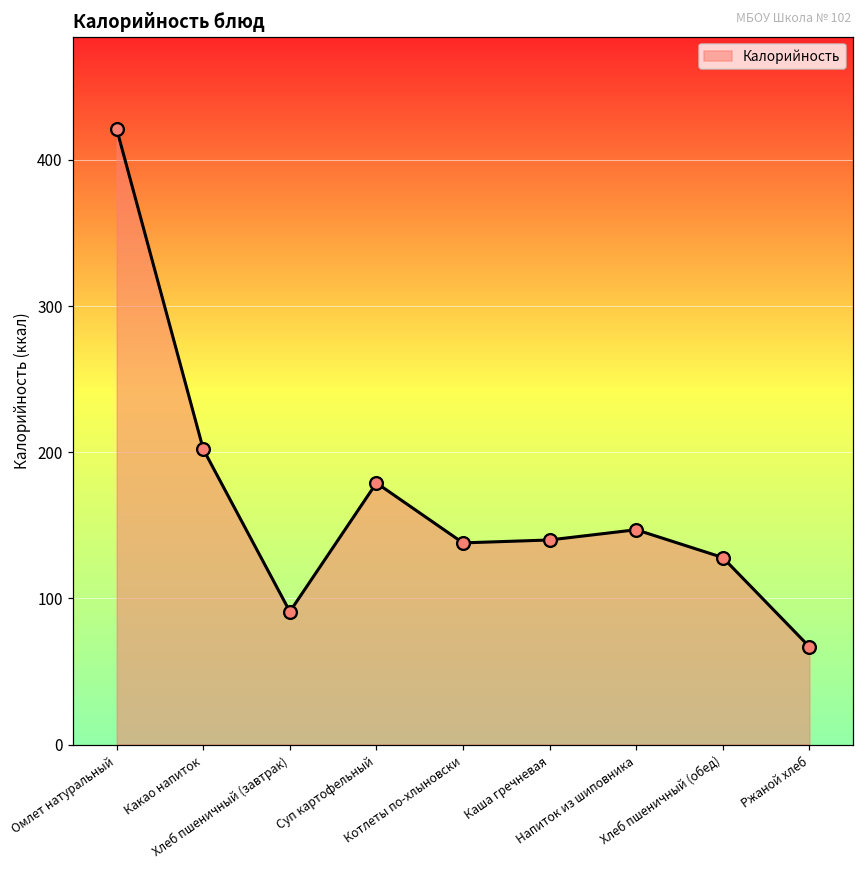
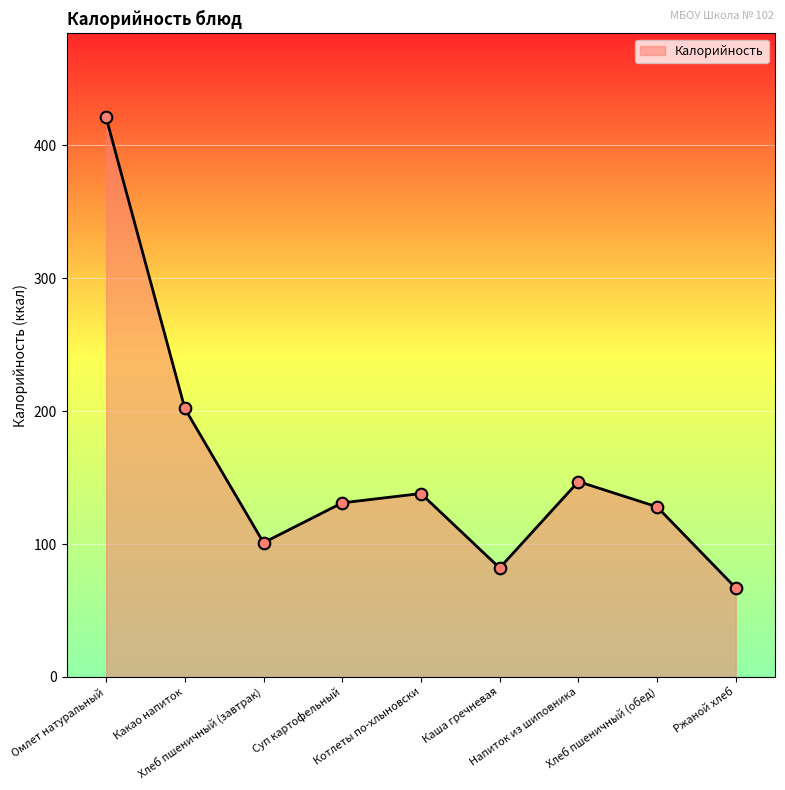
Хлеб пшеничный (завтрак): 91 -> 101
Суп картофельный: 179 -> 131
Каша гречневая: 140 -> 82
